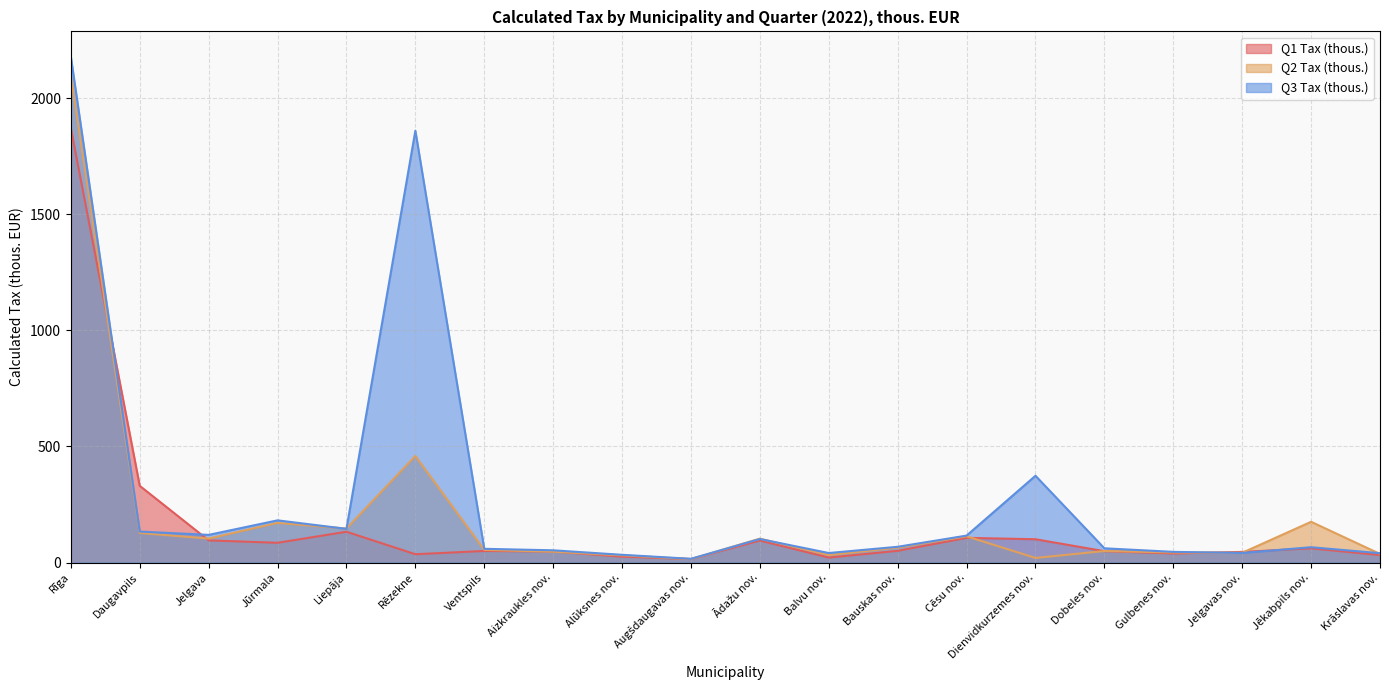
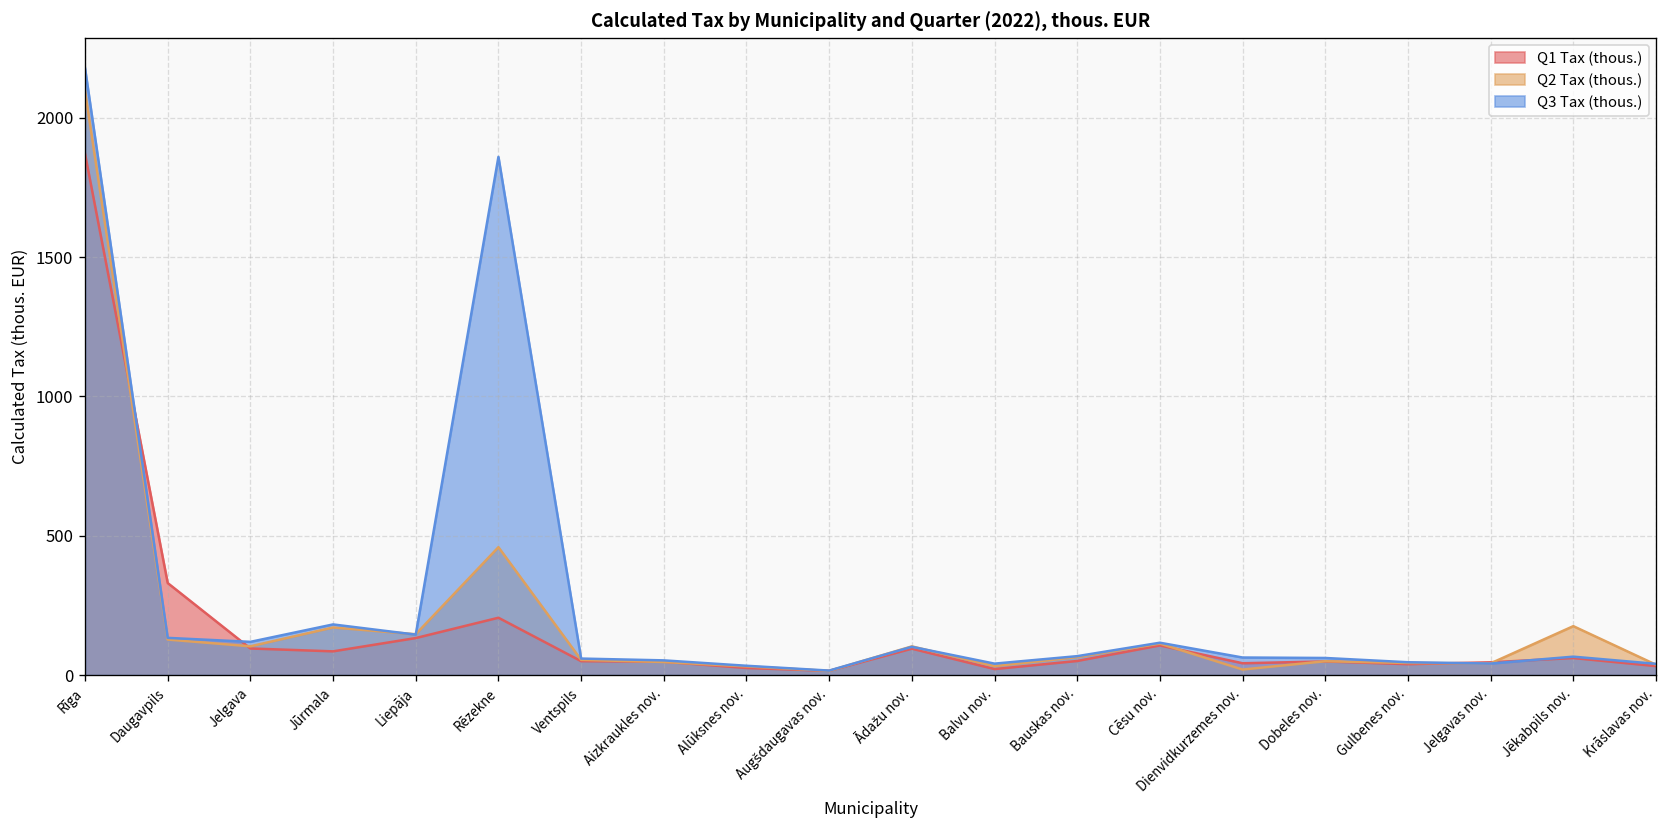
Q1 Tax (thous.), Rēzekne: 40 -> 210
Q1 Tax (thous.), Dienvidkurzemes nov.: 100 -> 40
Q3 Tax (thous.), Dienvidkurzemes nov.: 370 -> 60
